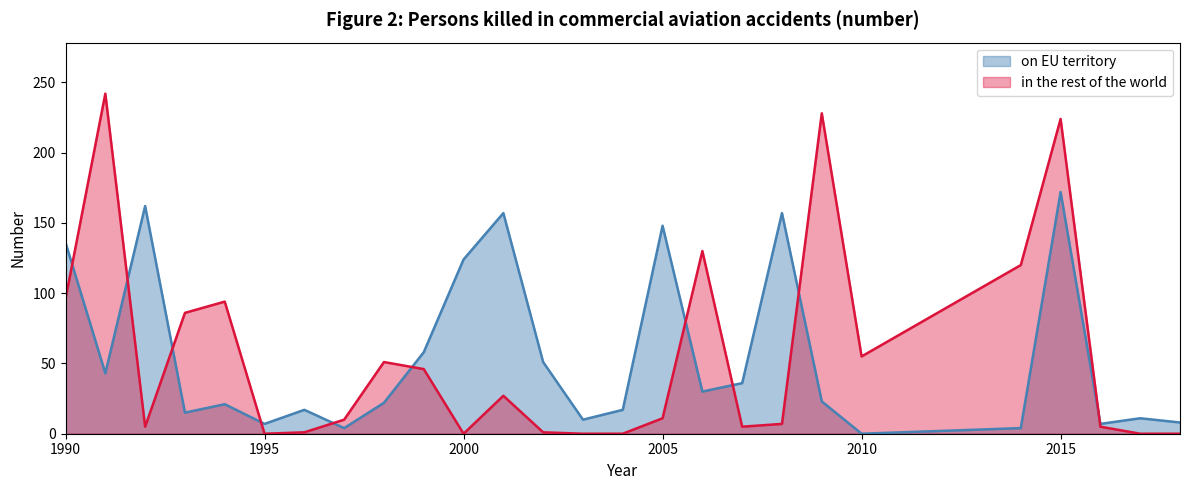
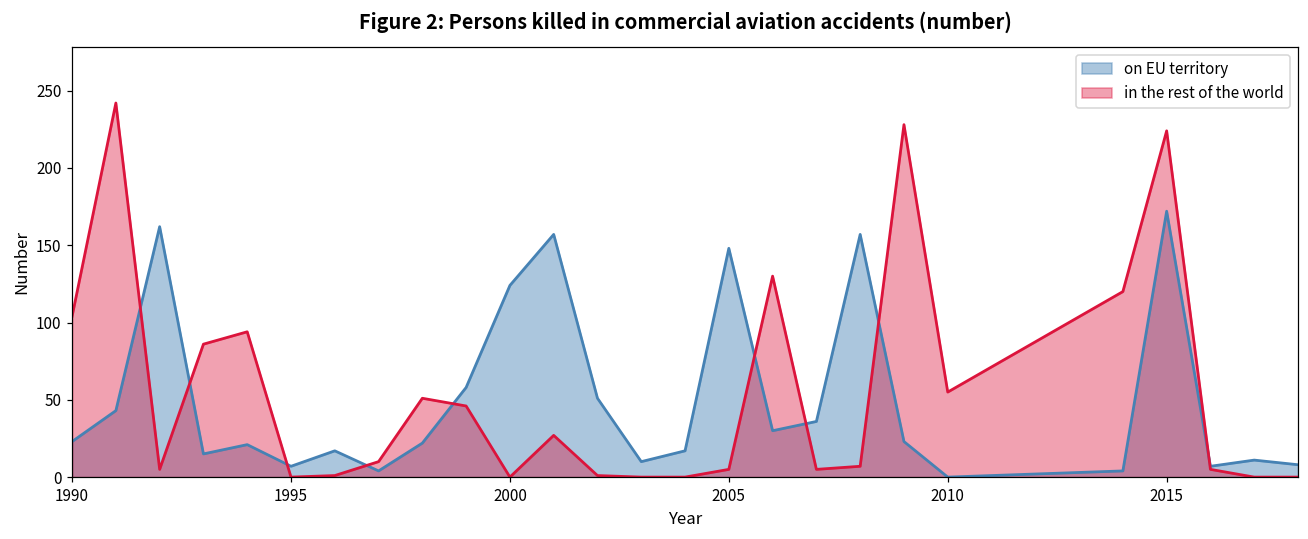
on EU territory, 1990: 136 -> 23
in the rest of the world, 1990: 96 -> 104
in the rest of the world, 2005: 11 -> 5
